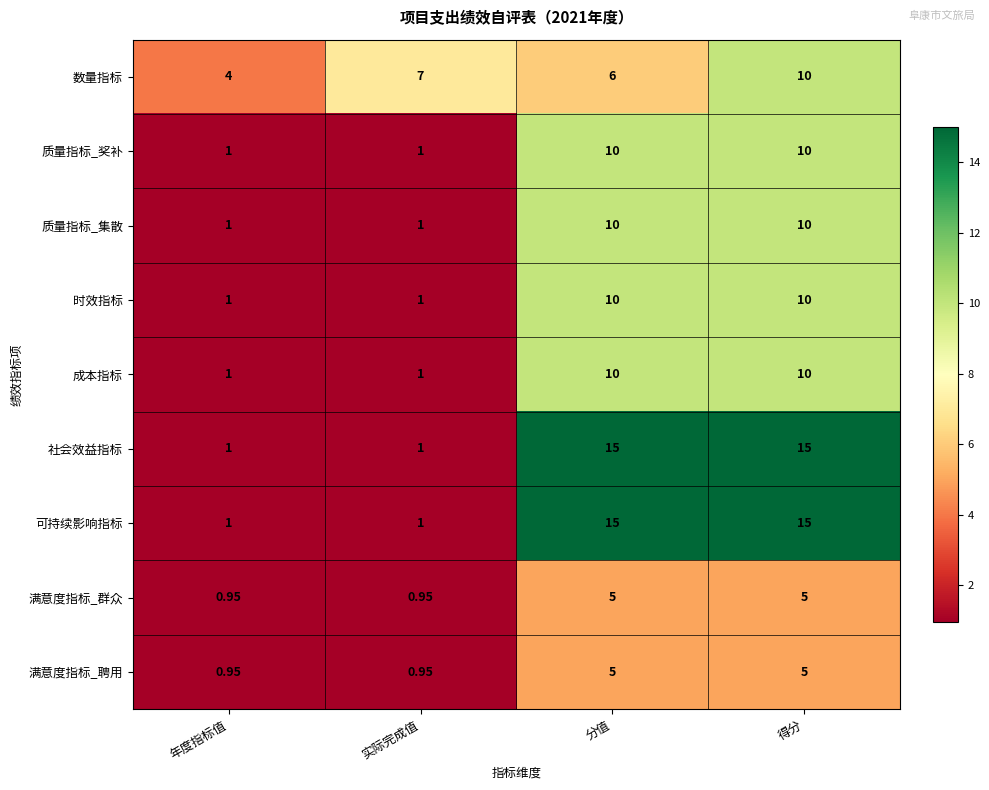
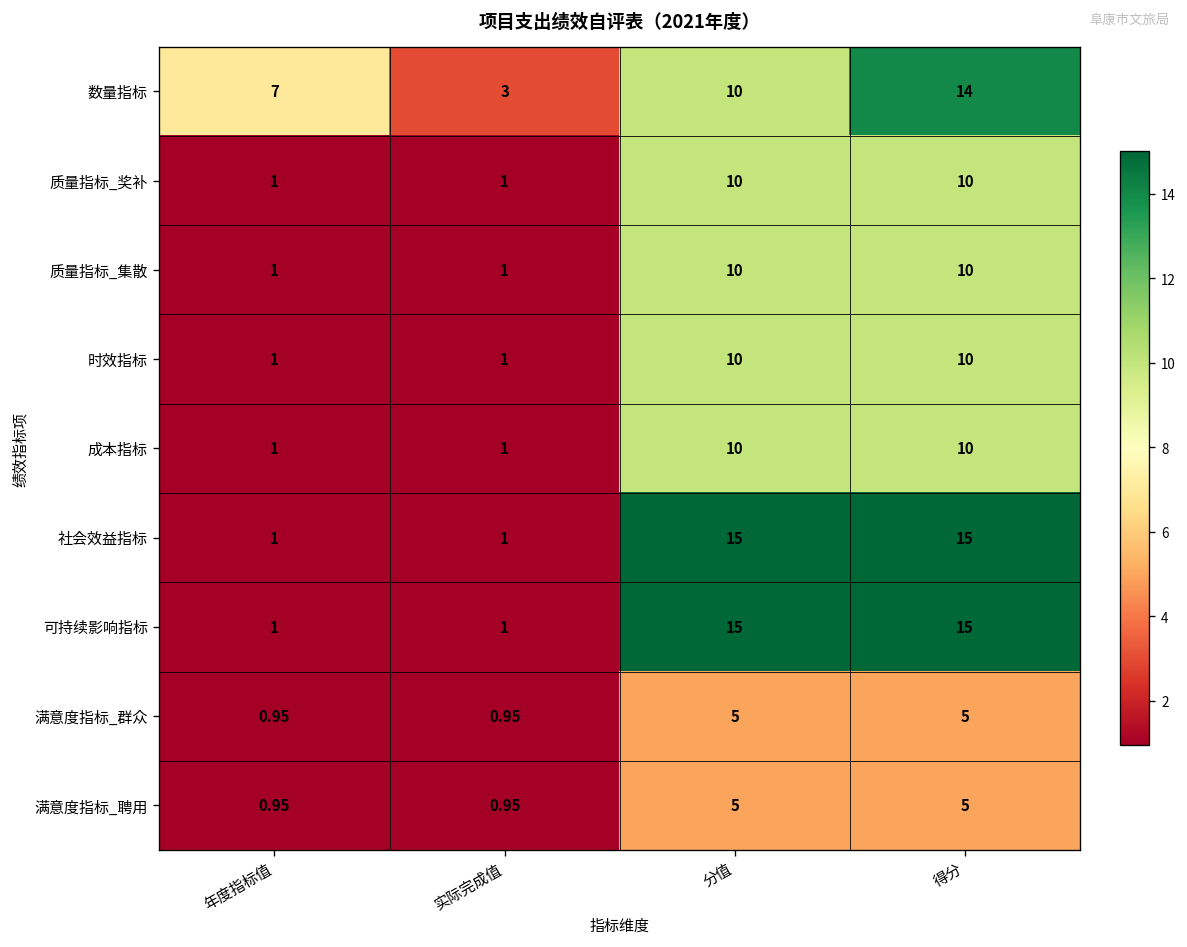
数量指标, 年度指标值: 4 -> 7
数量指标, 实际完成值: 7 -> 3
数量指标, 分值: 6 -> 10
数量指标, 得分: 10 -> 14
